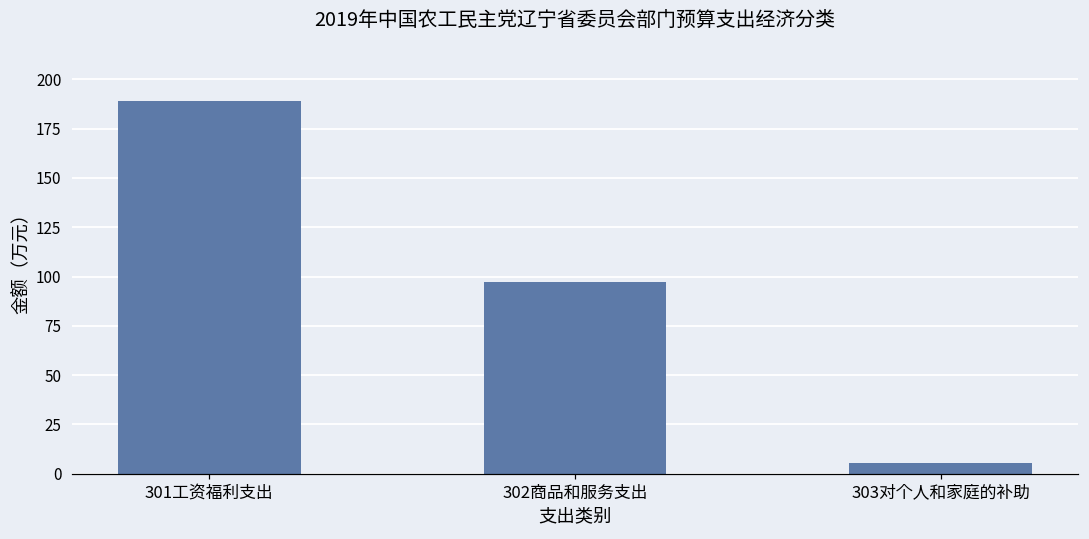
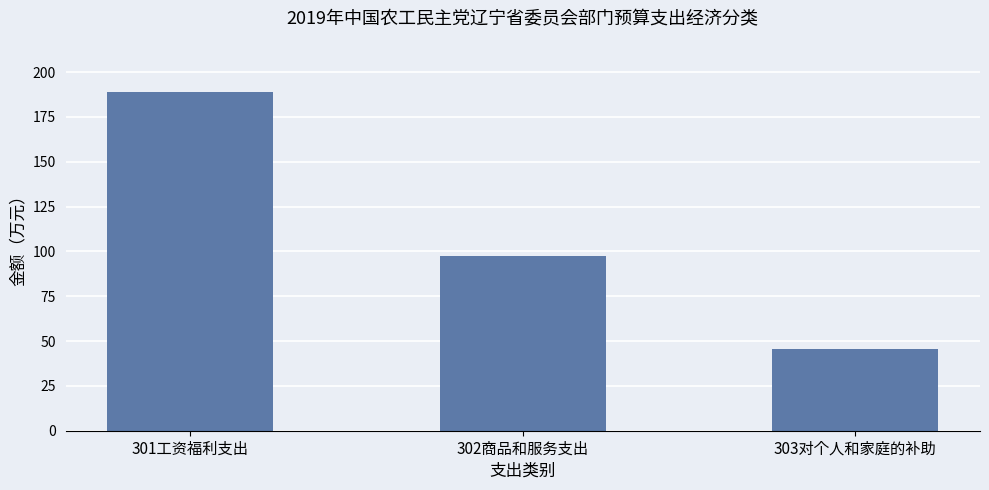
303对个人和家庭的补助: 5 -> 45
